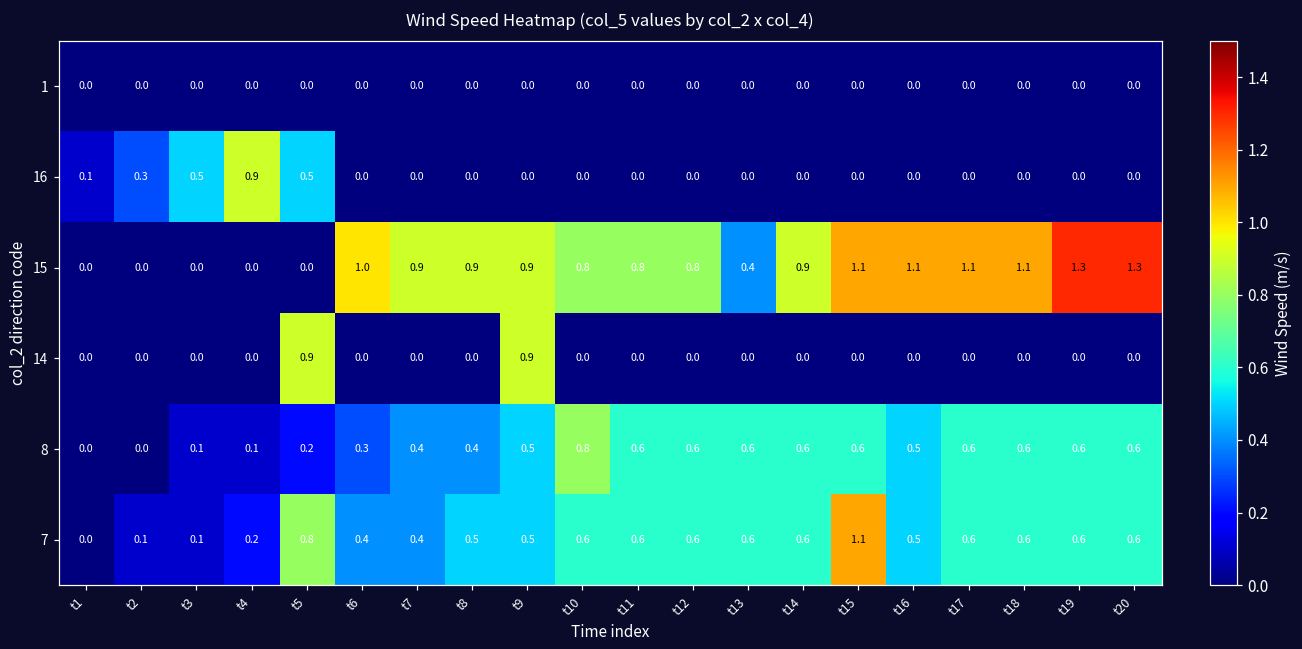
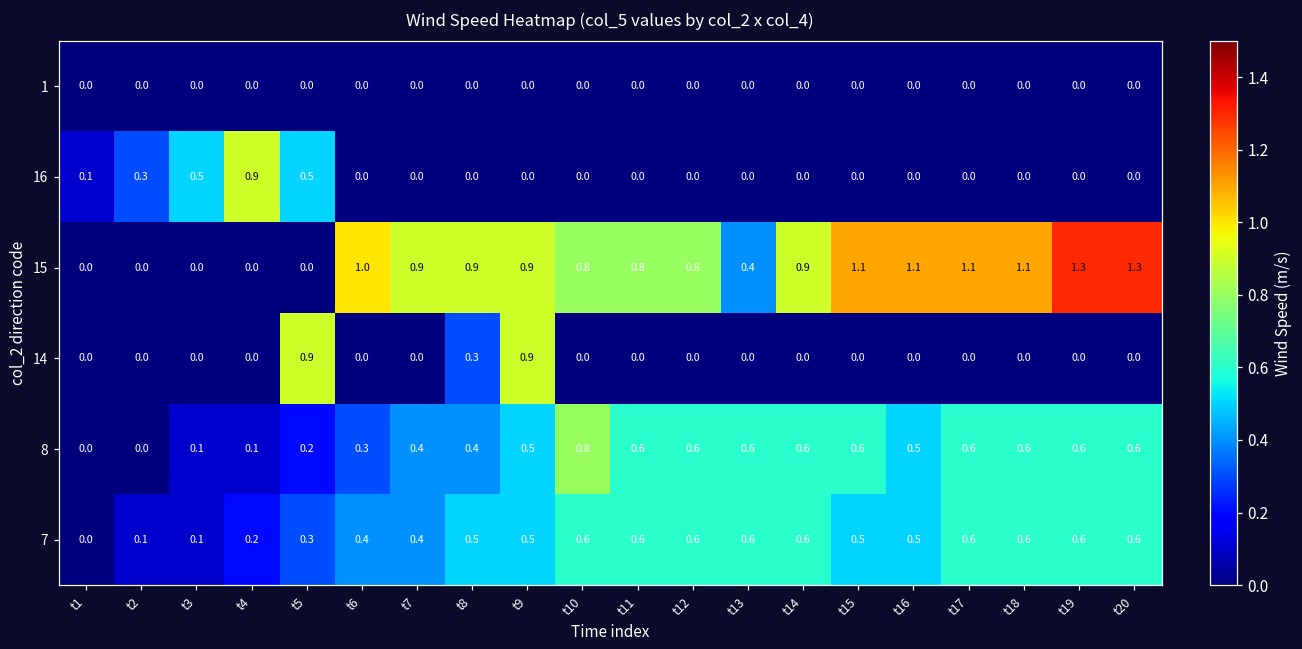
14, t8: 0.0 -> 0.3
7, t5: 0.8 -> 0.3
7, t15: 1.1 -> 0.5
